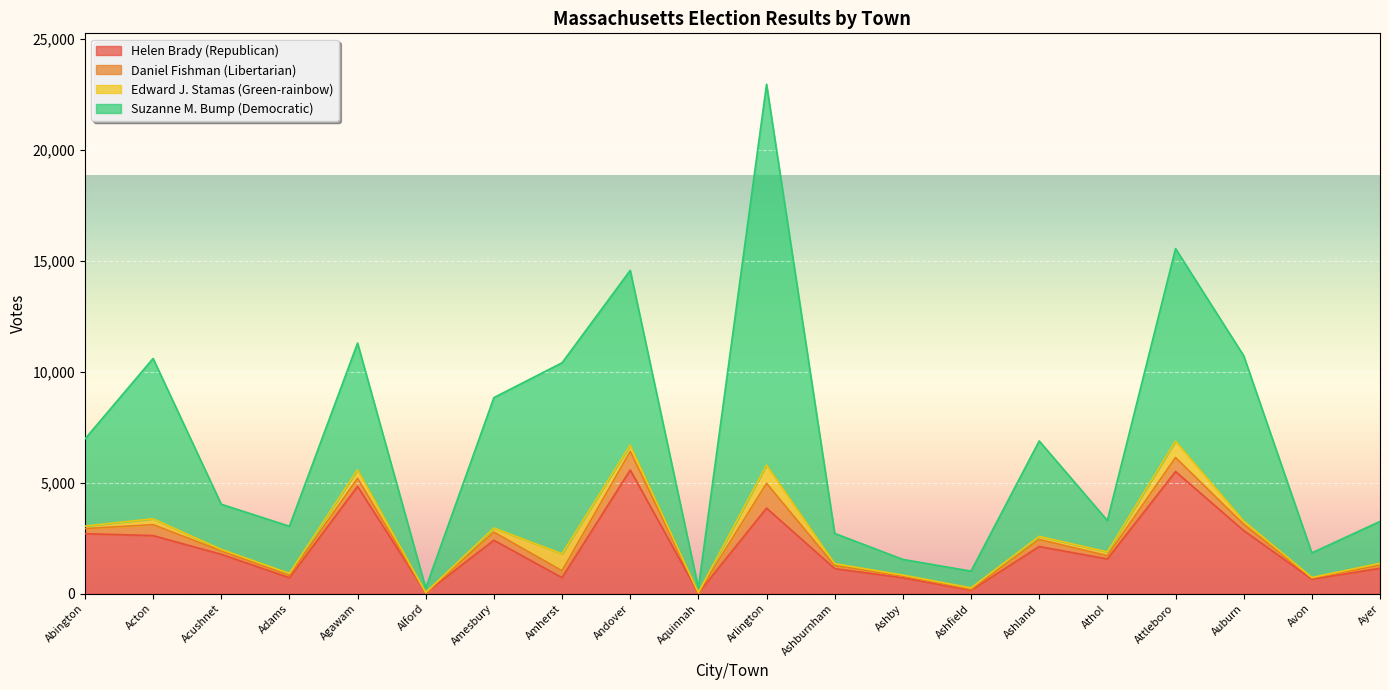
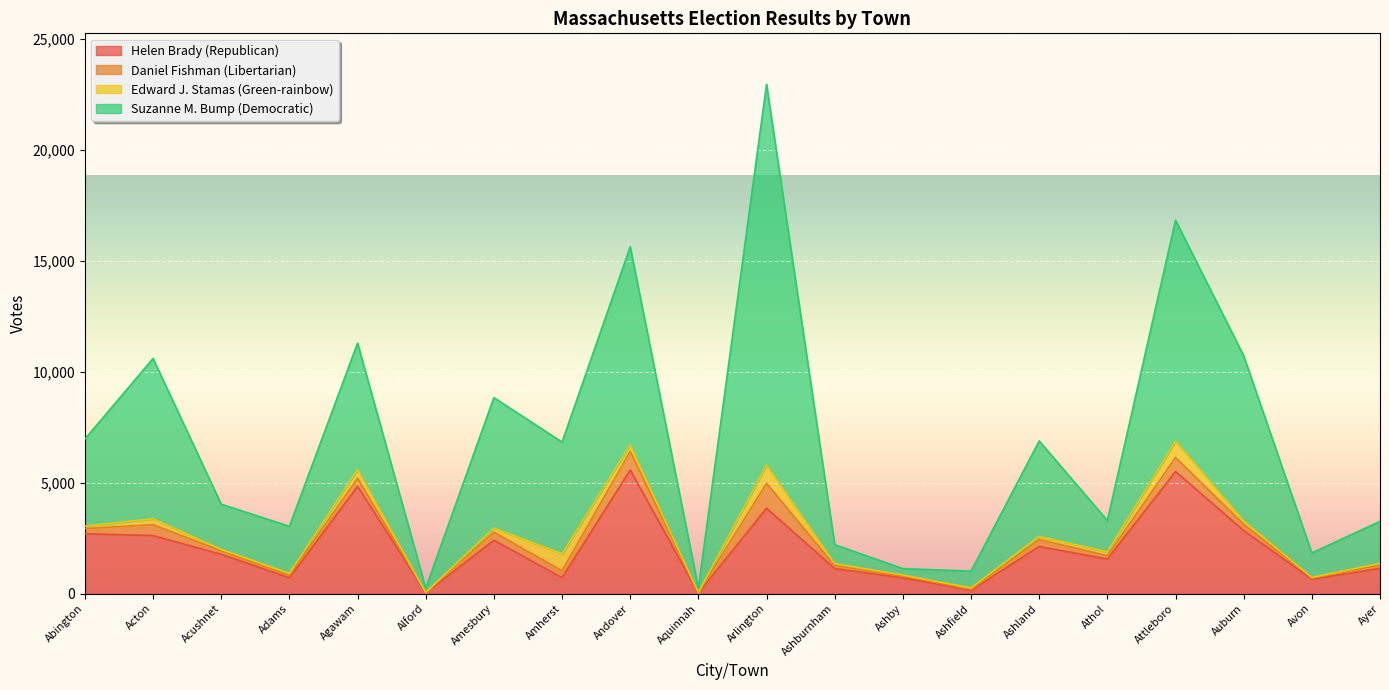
Suzanne M. Bump (Democratic), Amherst: 8,600 -> 5,000
Suzanne M. Bump (Democratic), Andover: 7,900 -> 8,900
Suzanne M. Bump (Democratic), Ashburnham: 1,400 -> 900
Suzanne M. Bump (Democratic), Ashby: 700 -> 300
Suzanne M. Bump (Democratic), Attleboro: 8,700 -> 10,000
